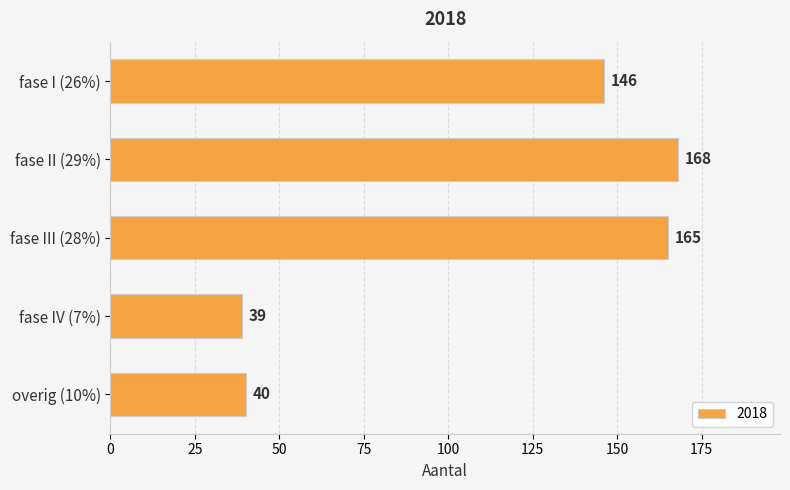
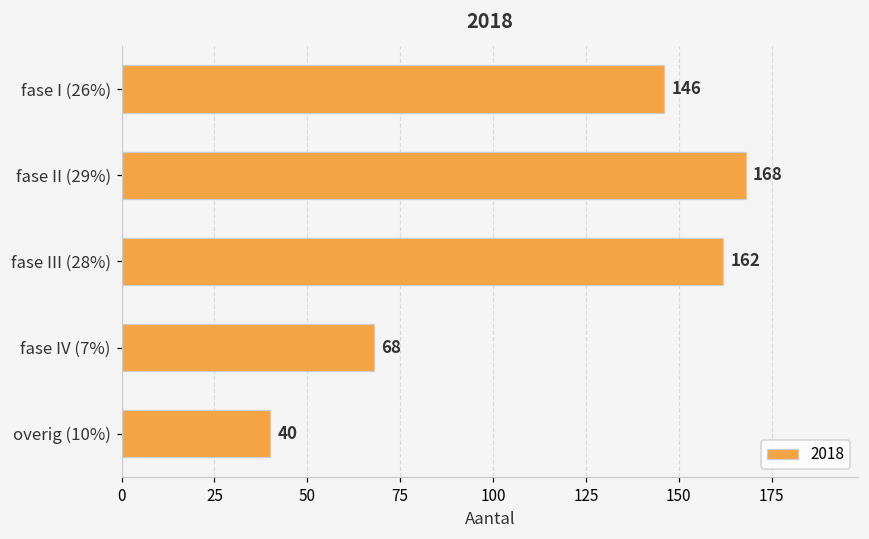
fase III (28%): 165 -> 162
fase IV (7%): 39 -> 68
